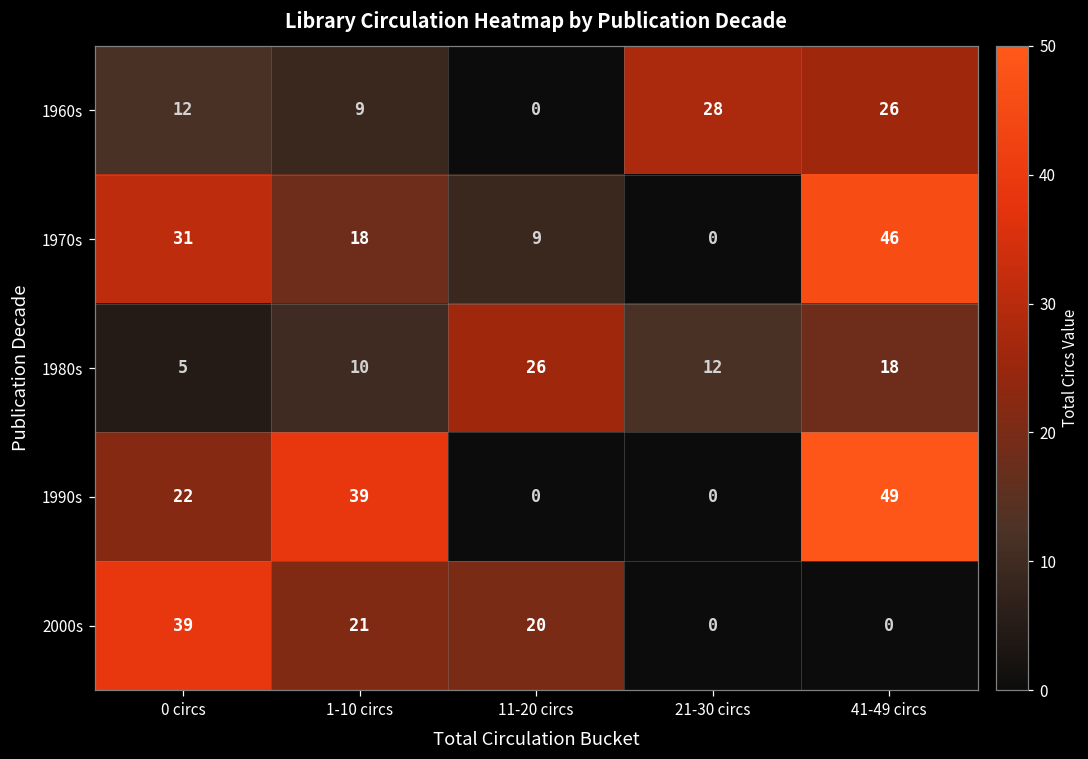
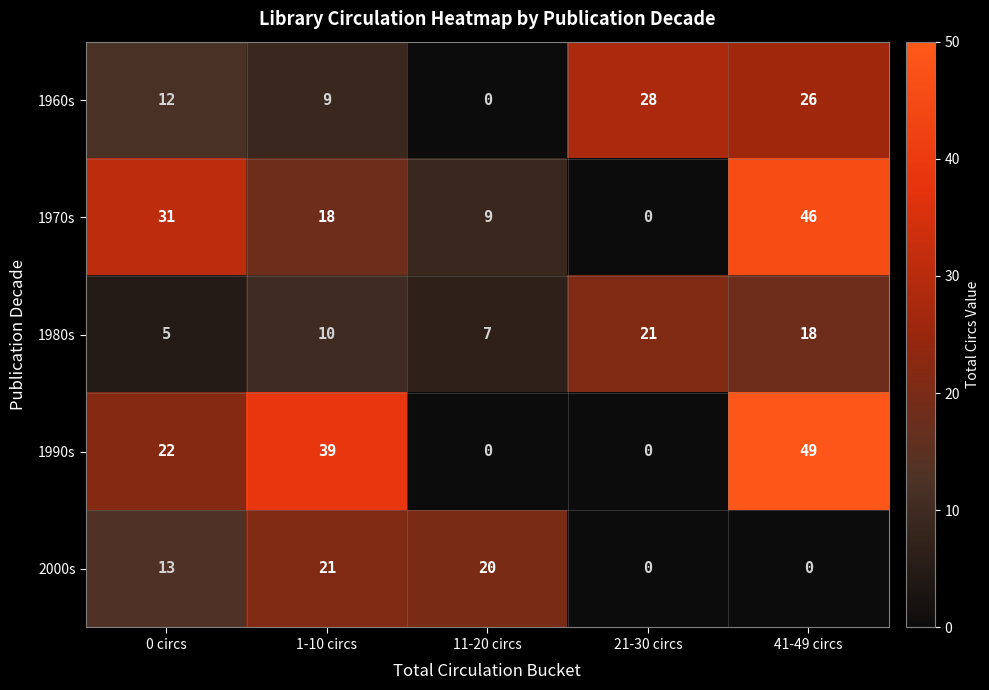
1980s, 11-20 circs: 26 -> 7
1980s, 21-30 circs: 12 -> 21
2000s, 0 circs: 39 -> 13
